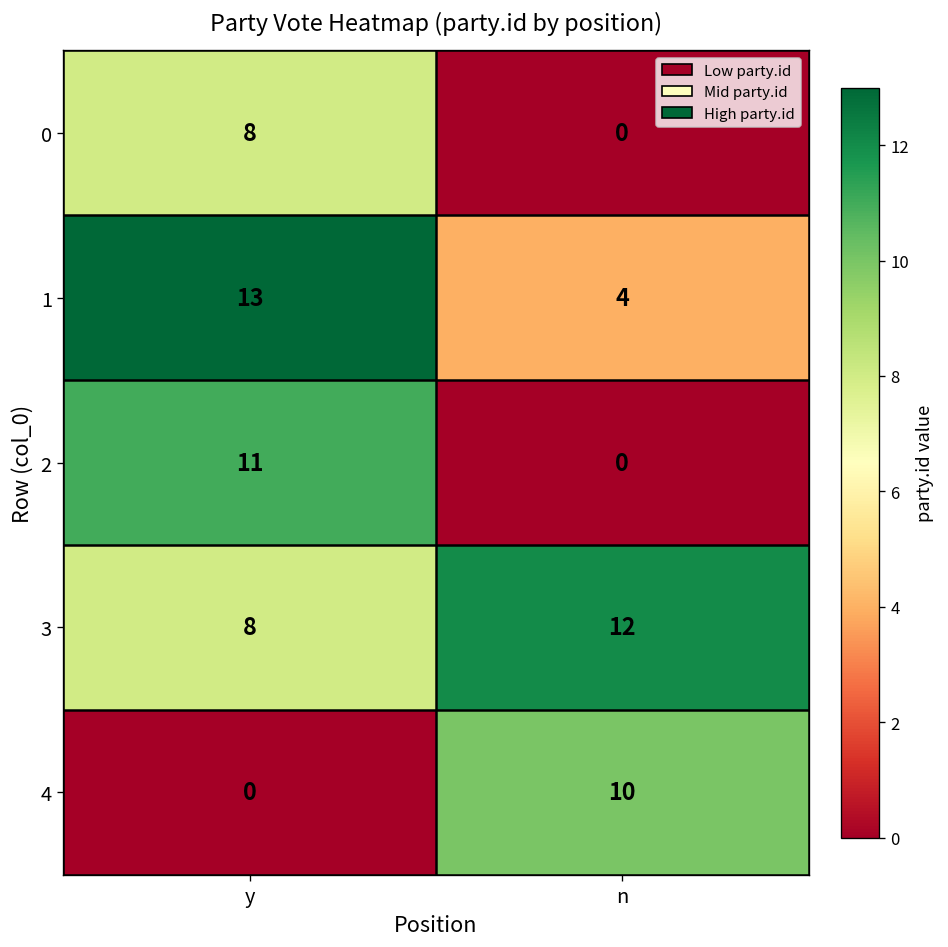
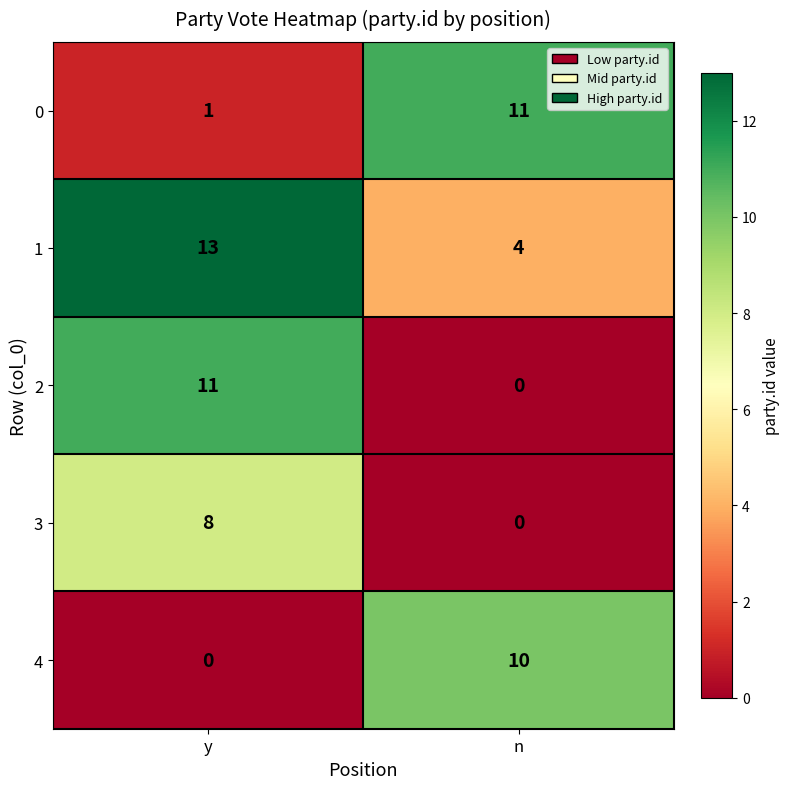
0, y: 8 -> 1
0, n: 0 -> 11
3, n: 12 -> 0
